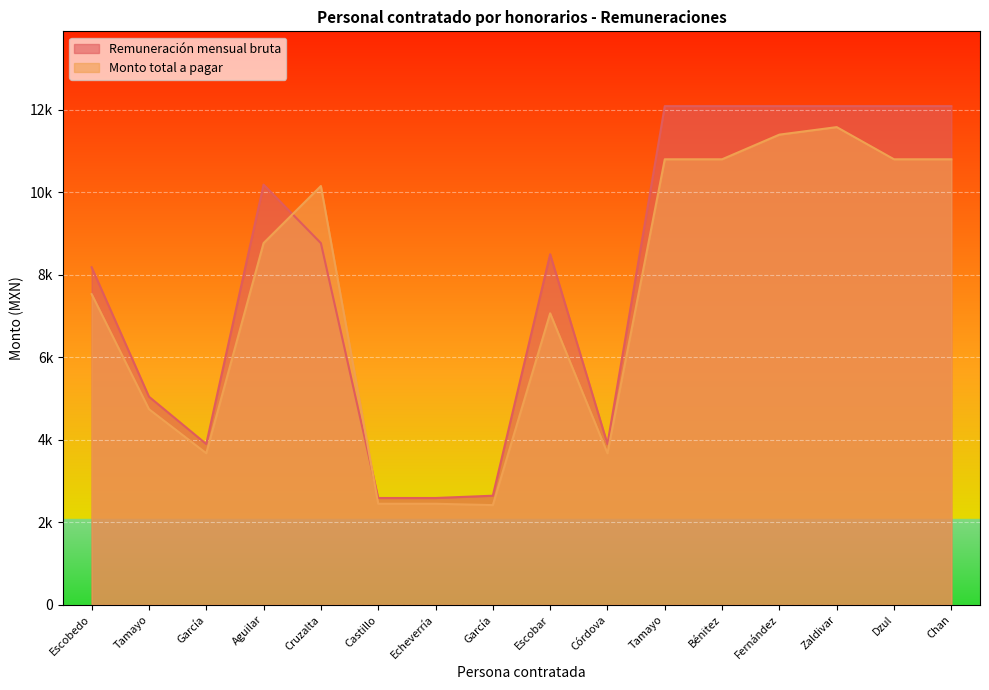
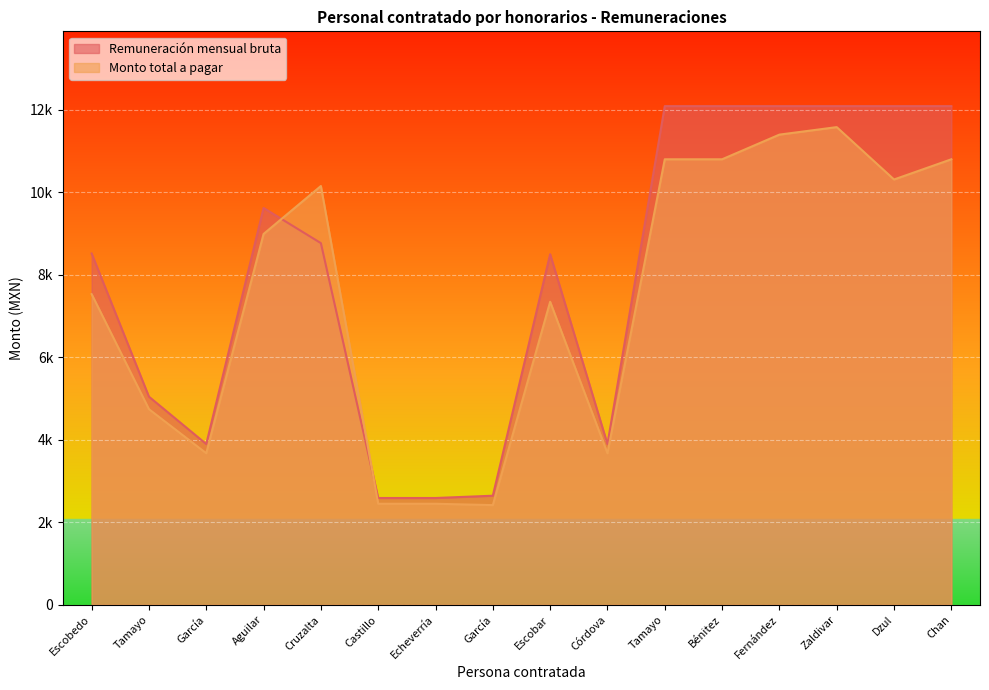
Remuneración mensual bruta, Escobedo: 8200 -> 8500
Remuneración mensual bruta, Aguilar: 10200 -> 9600
Monto total a pagar, Aguilar: 8800 -> 9000
Monto total a pagar, Escobar: 7100 -> 7300
Monto total a pagar, Dzul: 10800 -> 10300
